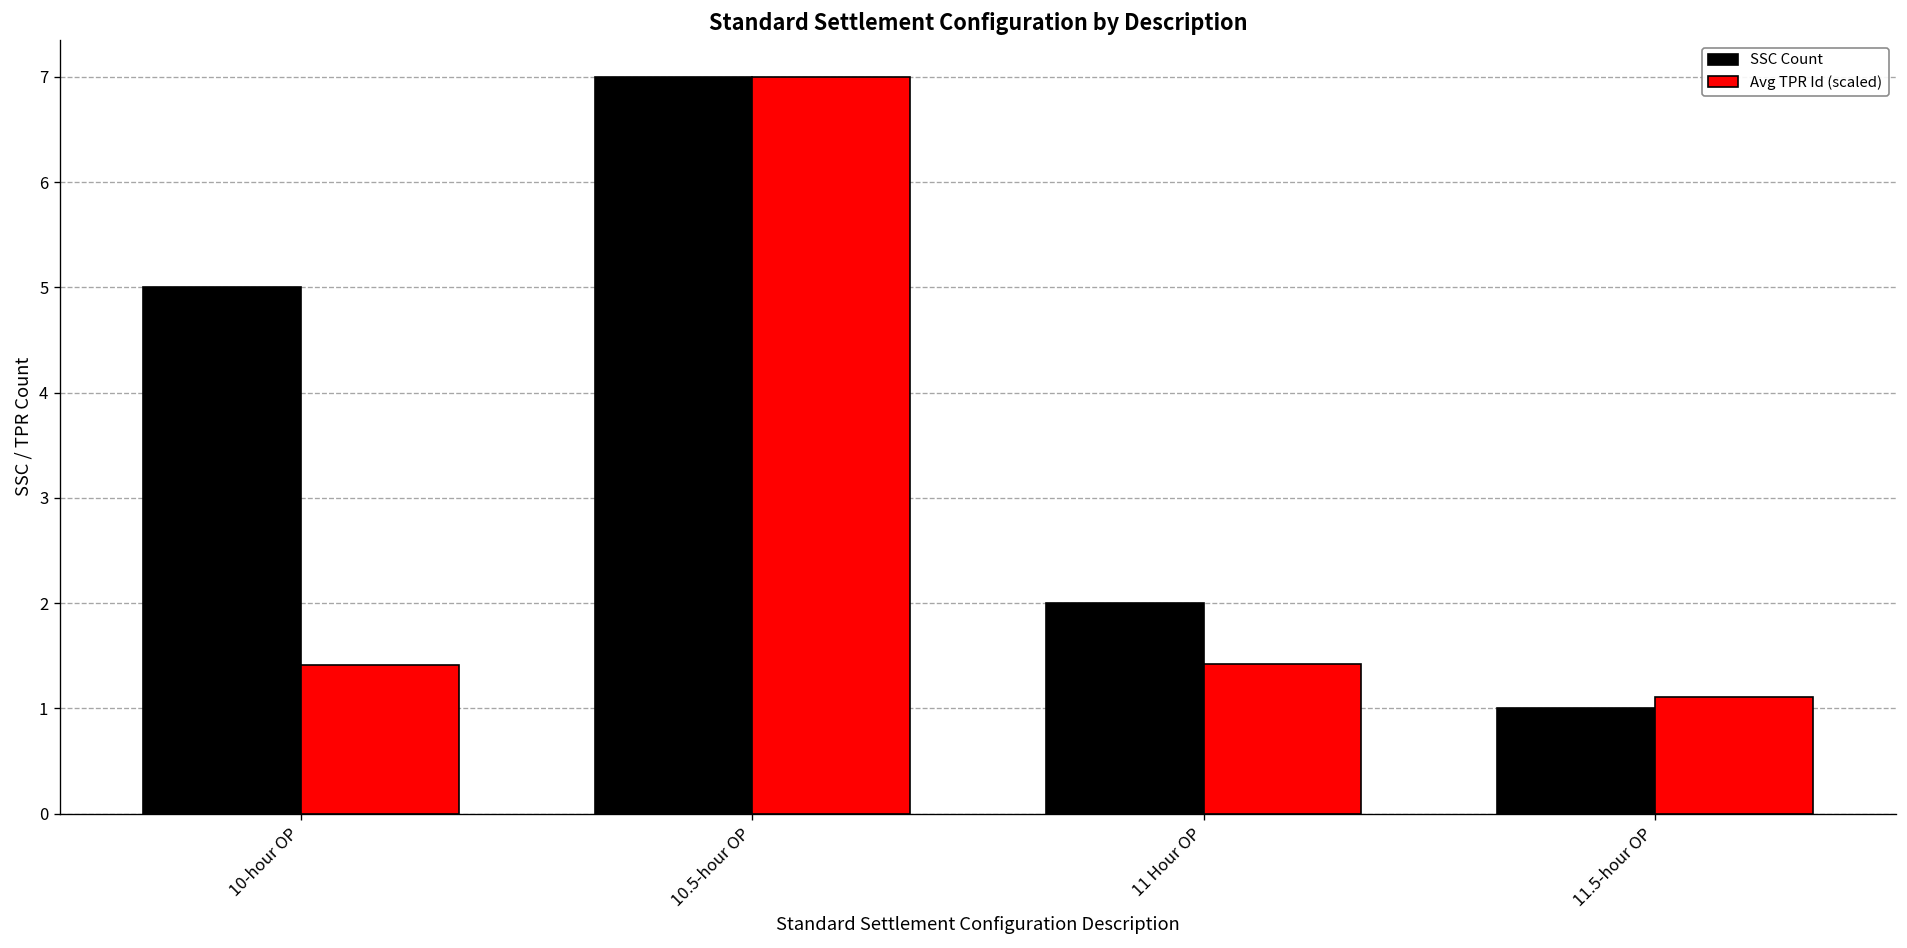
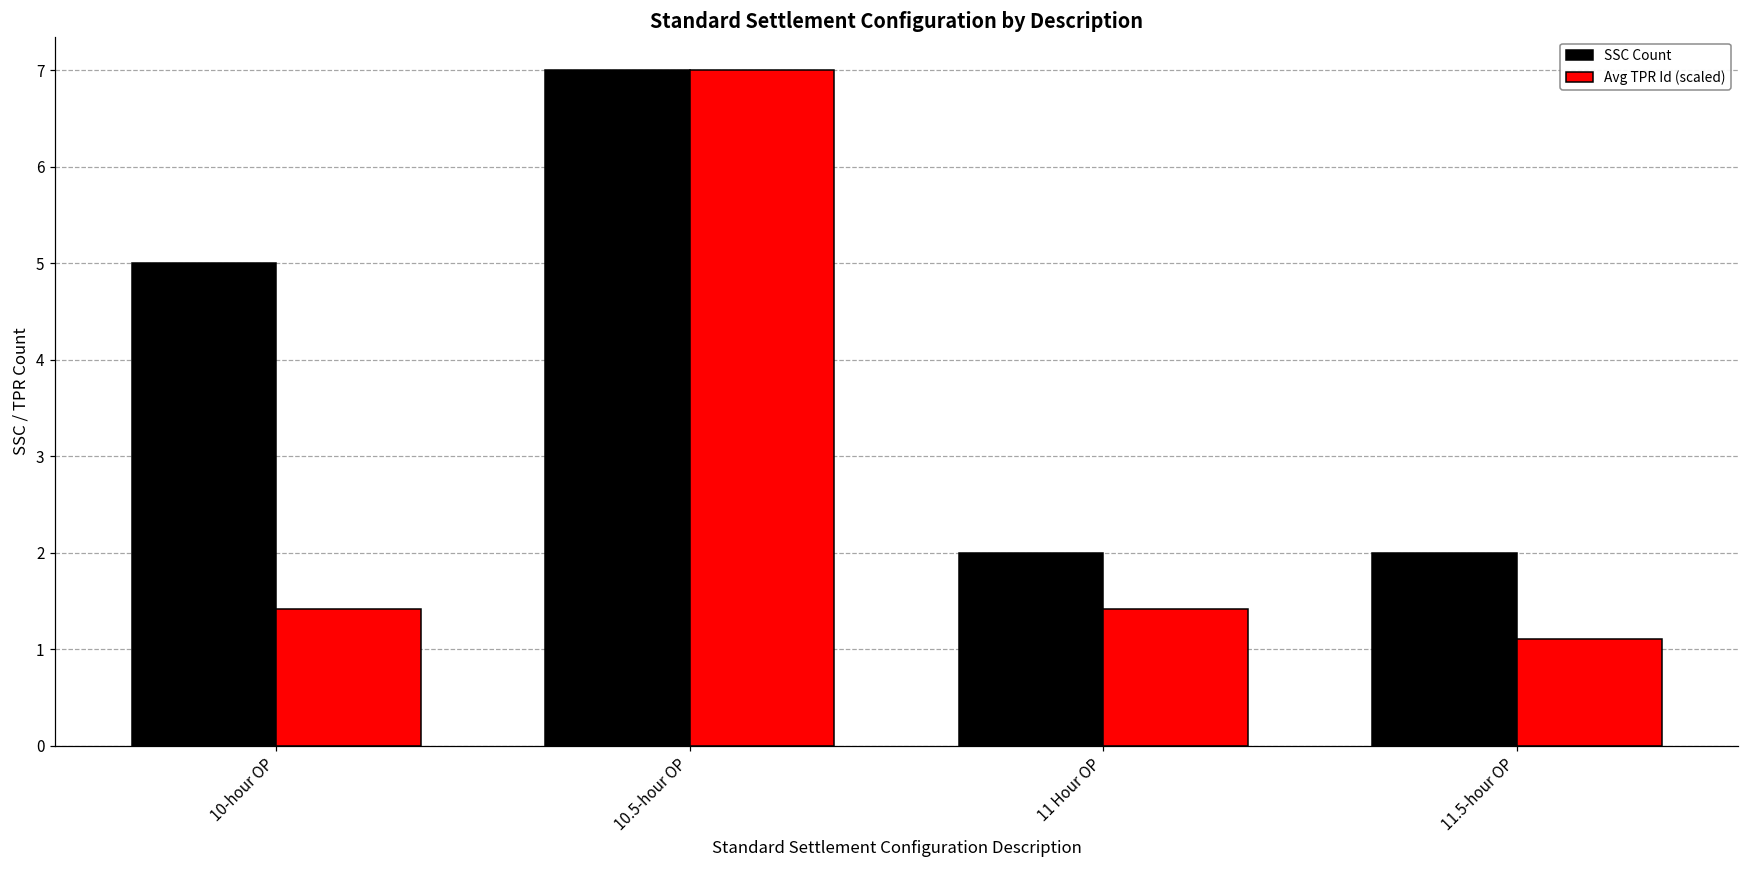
SSC Count, 11.5-hour OP: 1 -> 2
